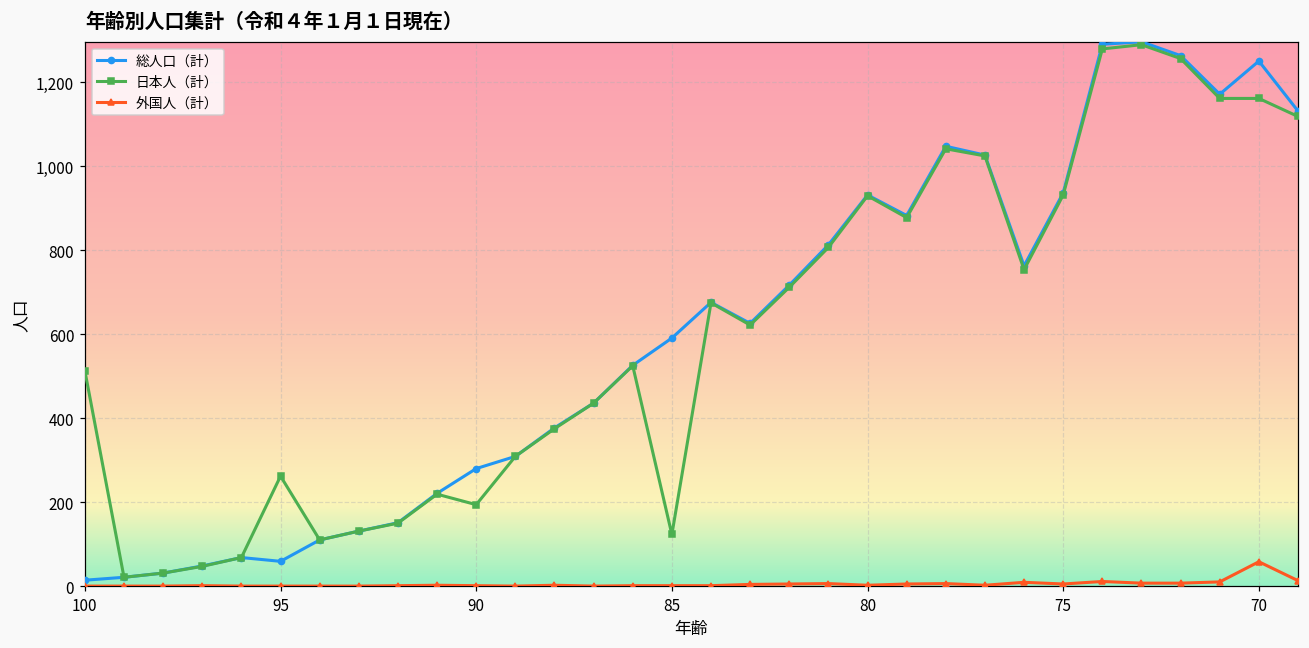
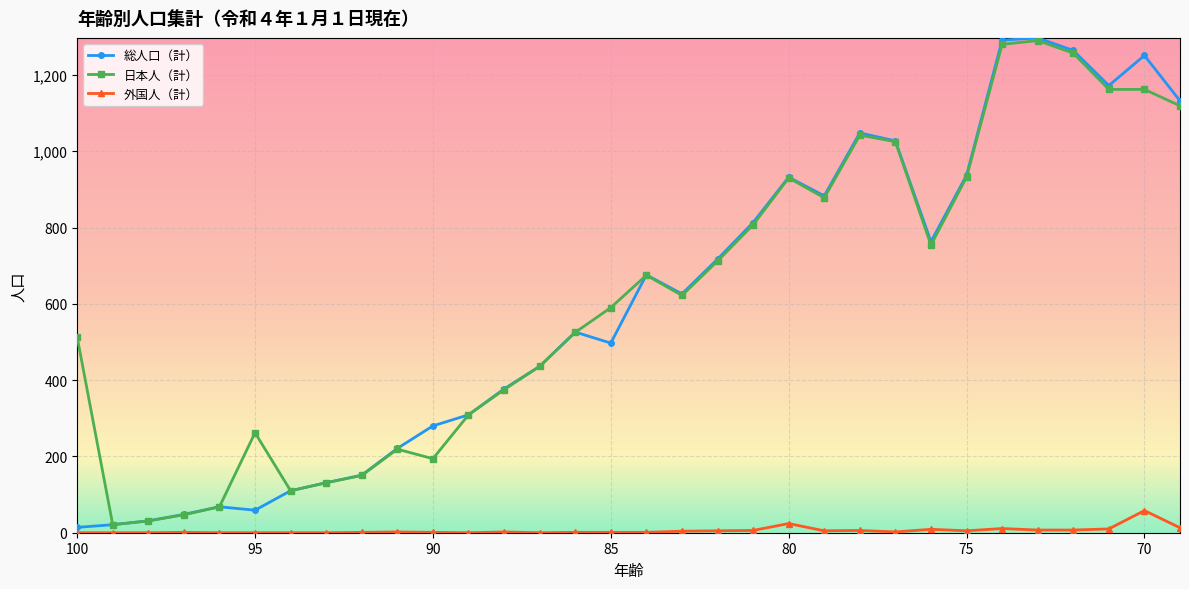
総人口（計）, 85: 590 -> 500
日本人（計）, 85: 120 -> 590
外国人（計）, 80: 0 -> 20
